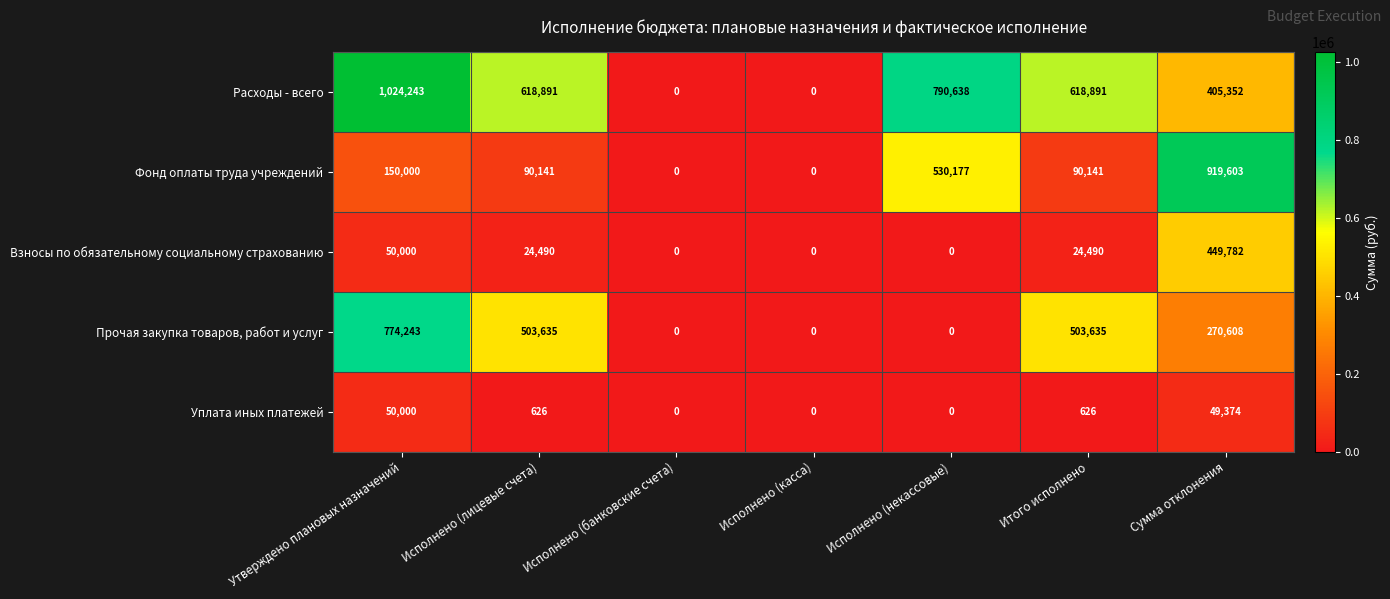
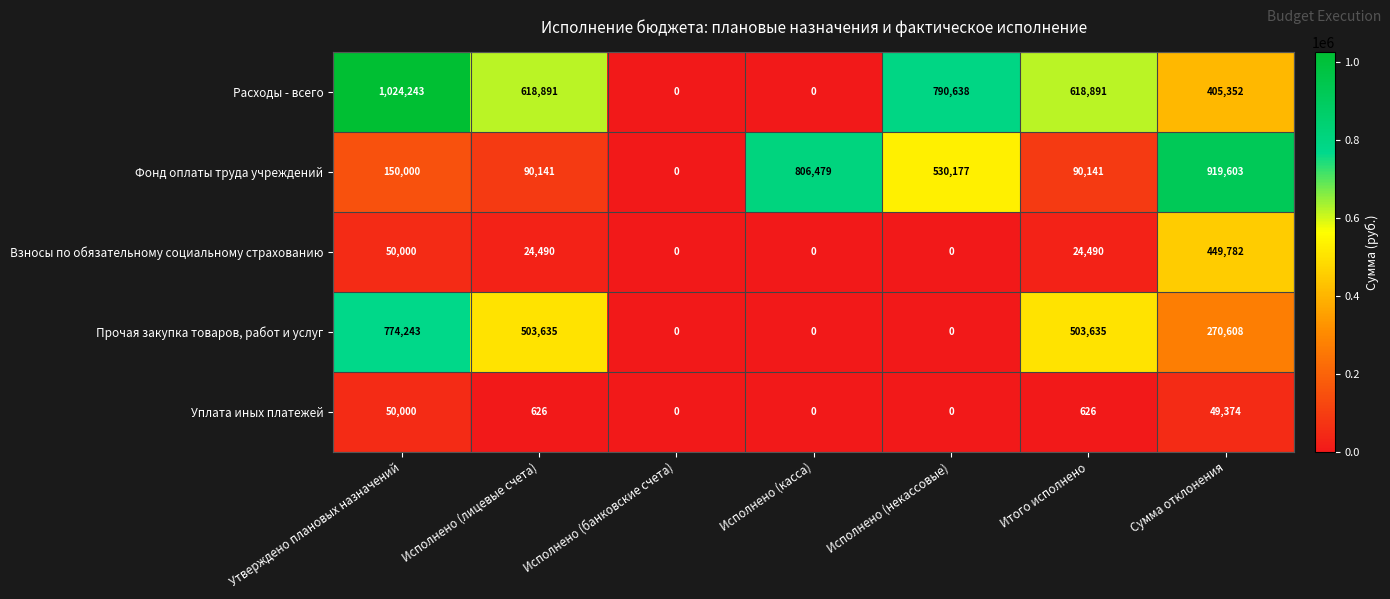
Фонд оплаты труда учреждений, Исполнено (касса): 0 -> 806,479
